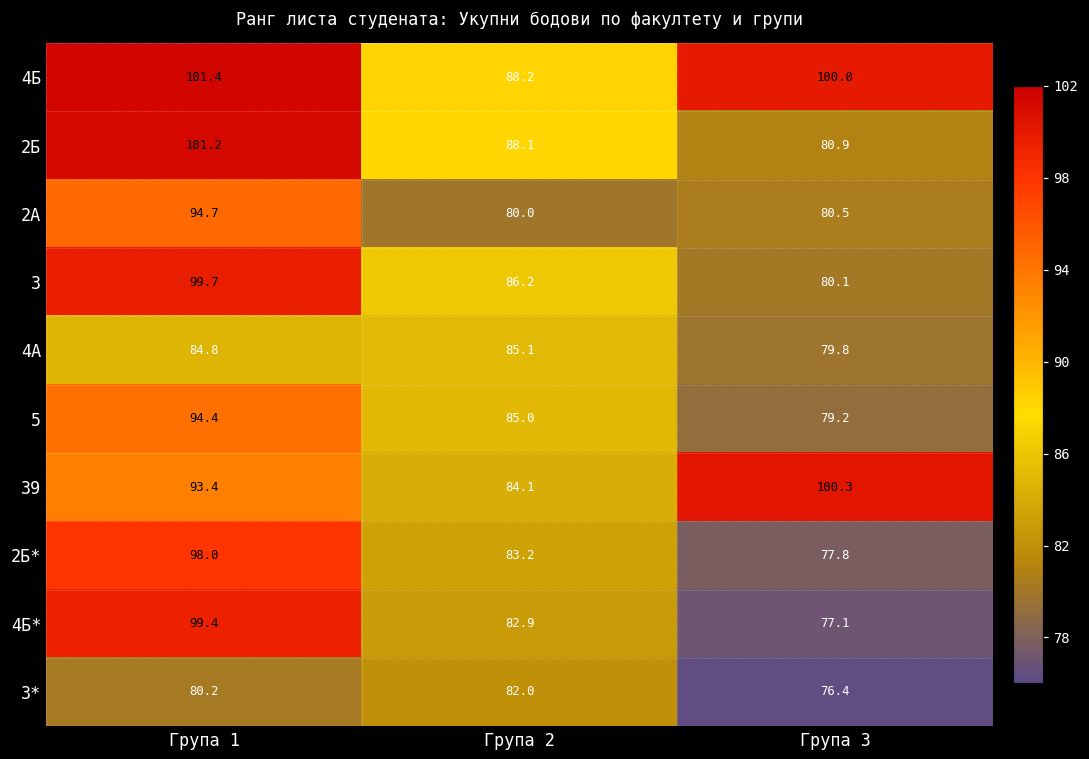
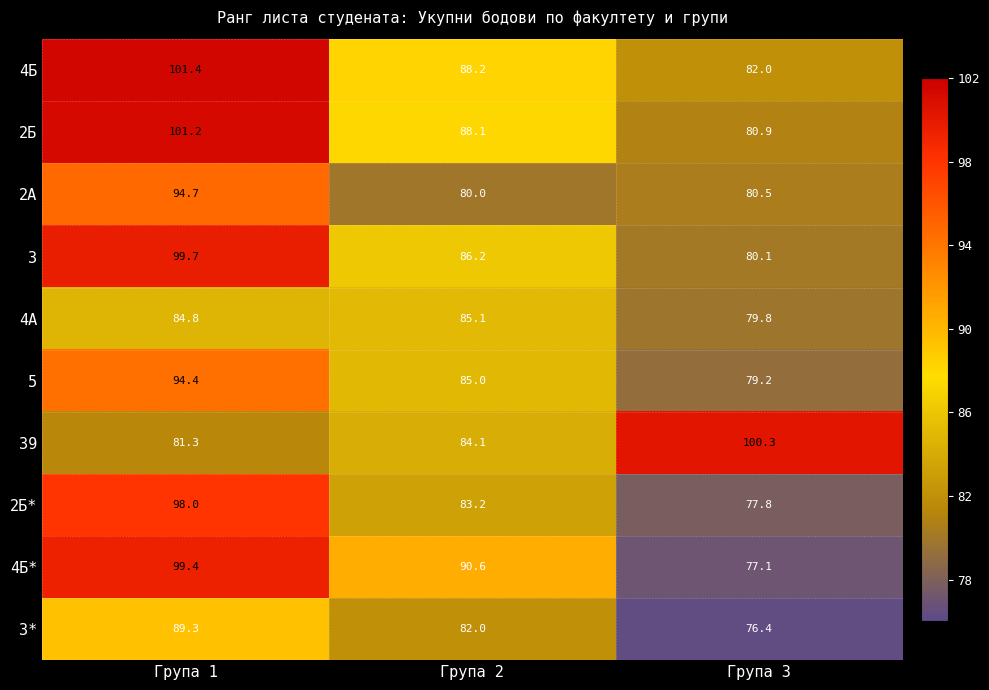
4Б, Група 3: 100.0 -> 82.0
39, Група 1: 93.4 -> 81.3
4Б*, Група 2: 82.9 -> 90.6
3*, Група 1: 80.2 -> 89.3
